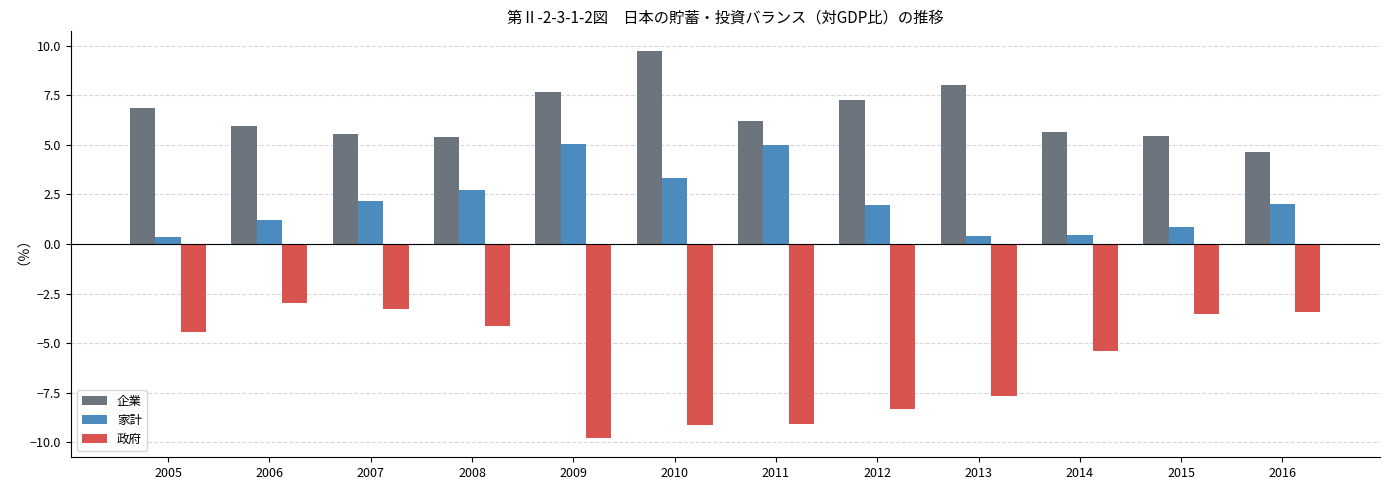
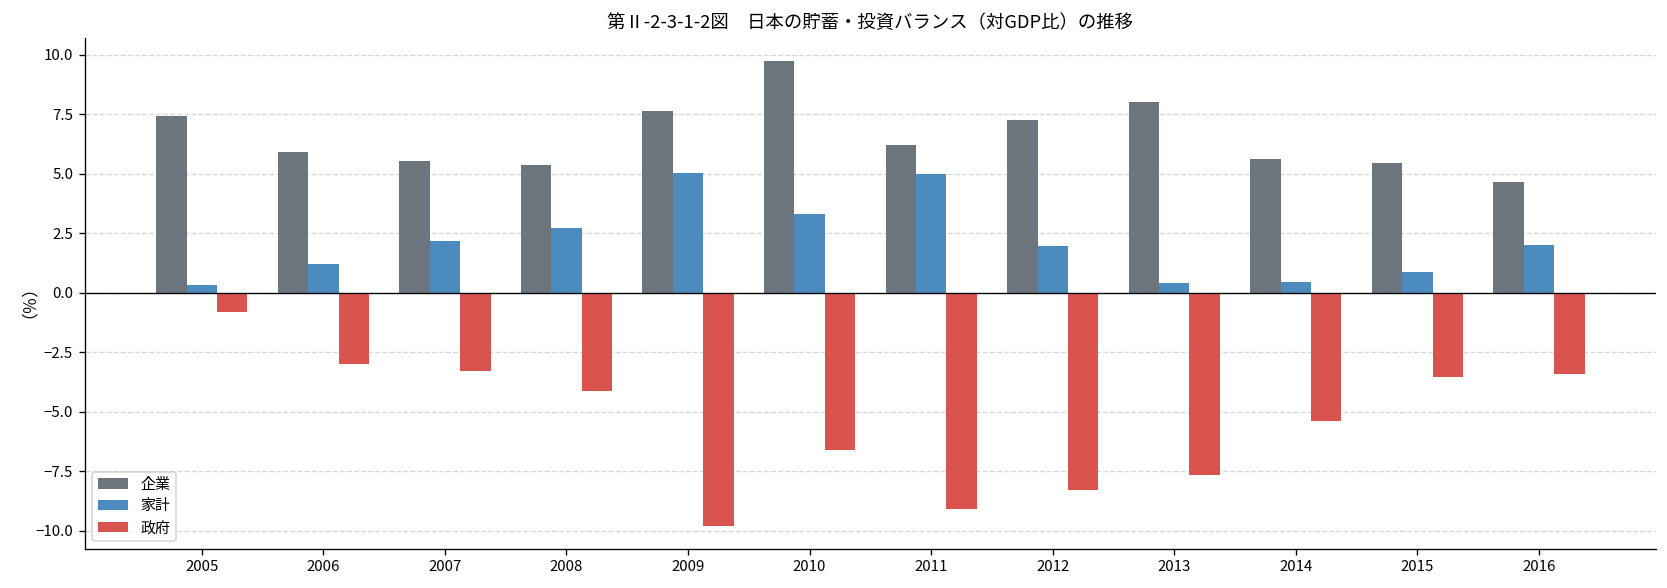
企業, 2005: 6.9 -> 7.4
政府, 2005: -4.4 -> -0.8
政府, 2010: -9.1 -> -6.6
